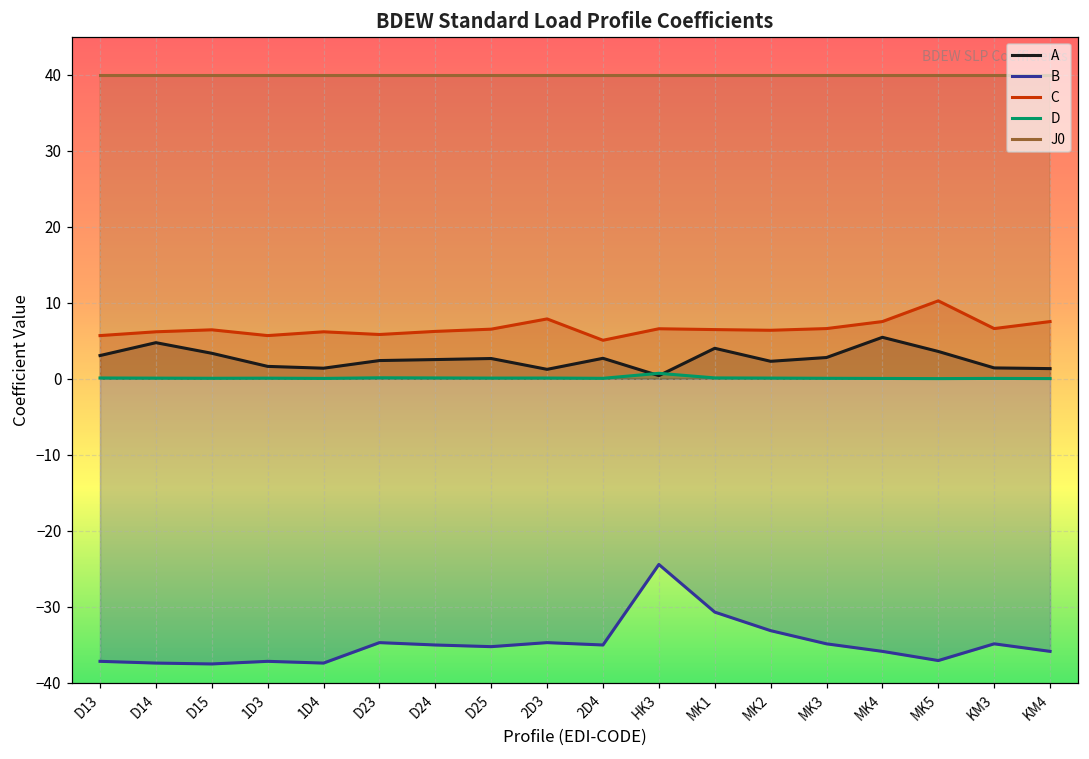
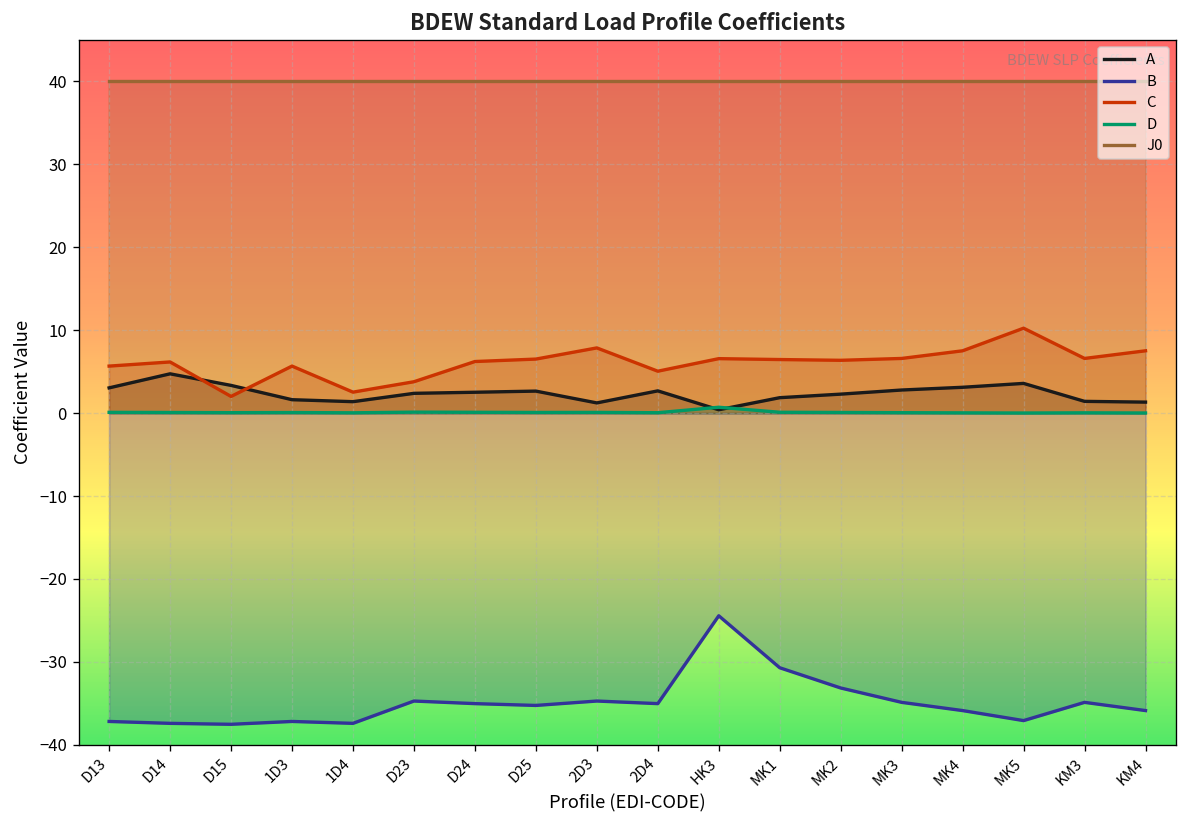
C, D15: 6 -> 2
C, 1D4: 6 -> 3
C, D23: 6 -> 4
A, MK1: 4 -> 2
A, MK4: 5 -> 3
